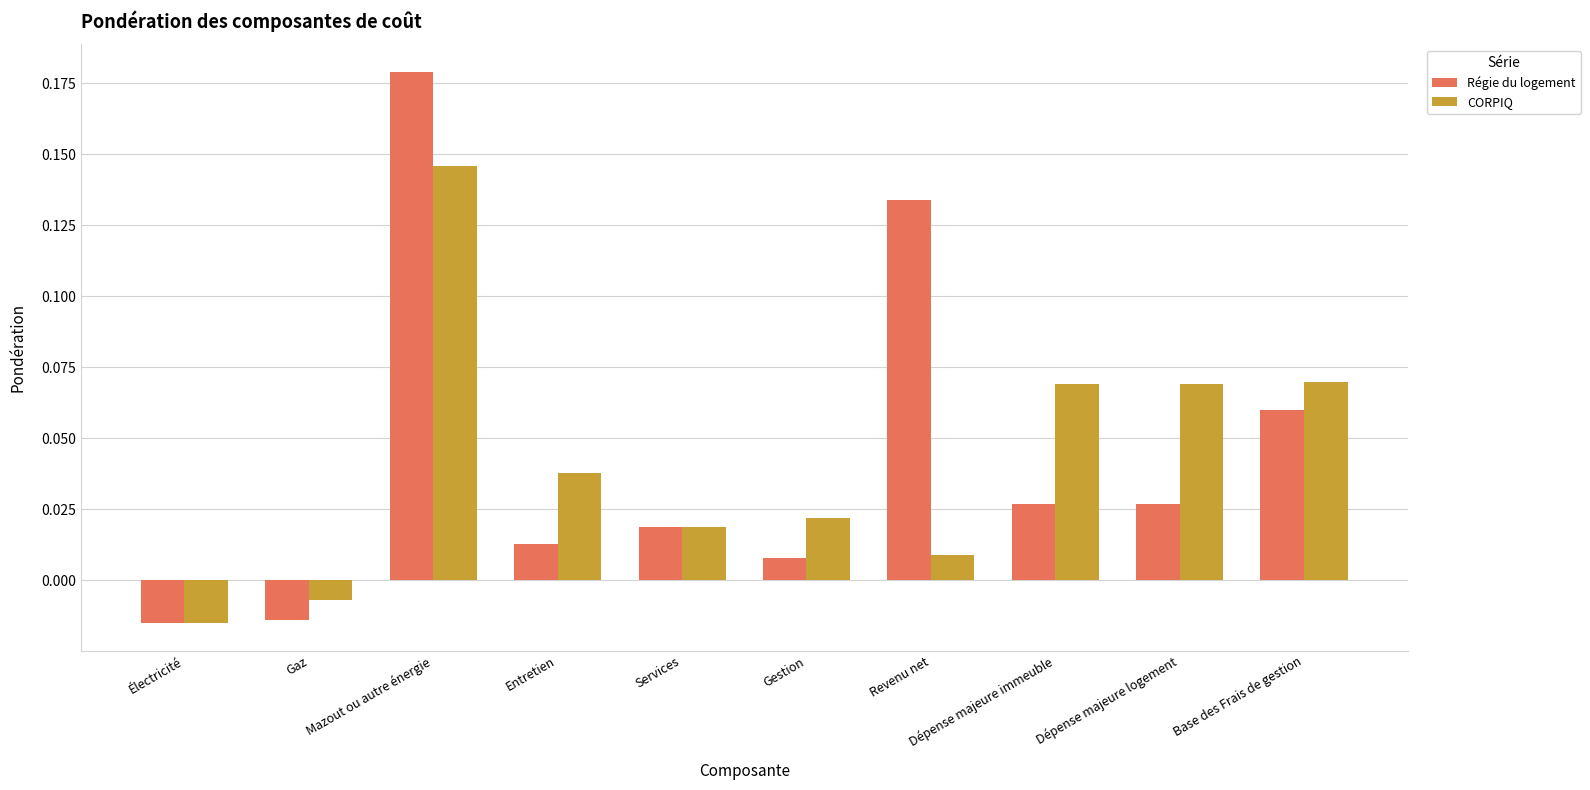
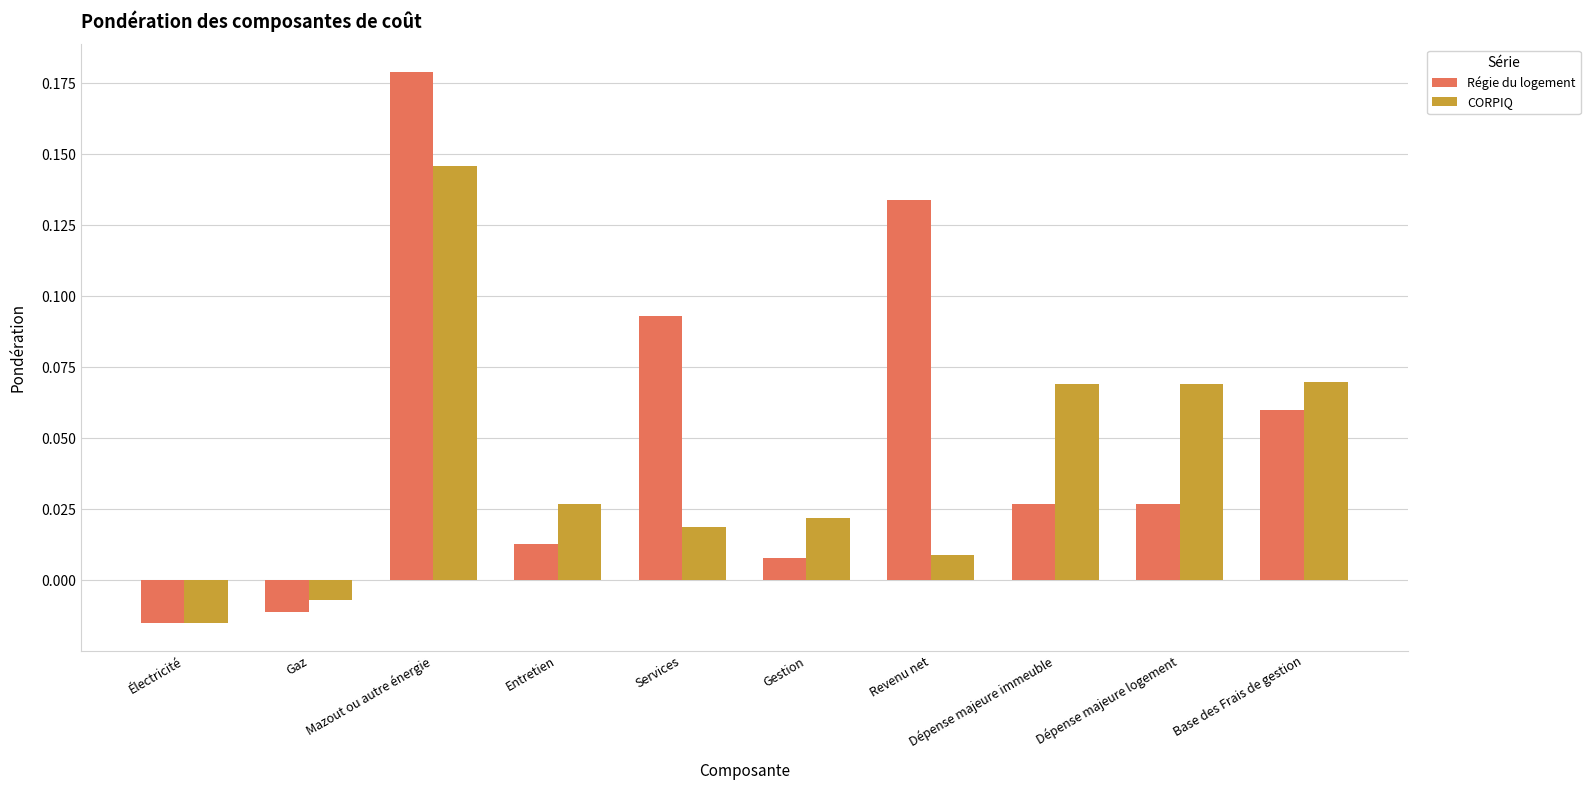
Régie du logement, Gaz: -0.014 -> -0.011
CORPIQ, Entretien: 0.038 -> 0.027
Régie du logement, Services: 0.019 -> 0.093
